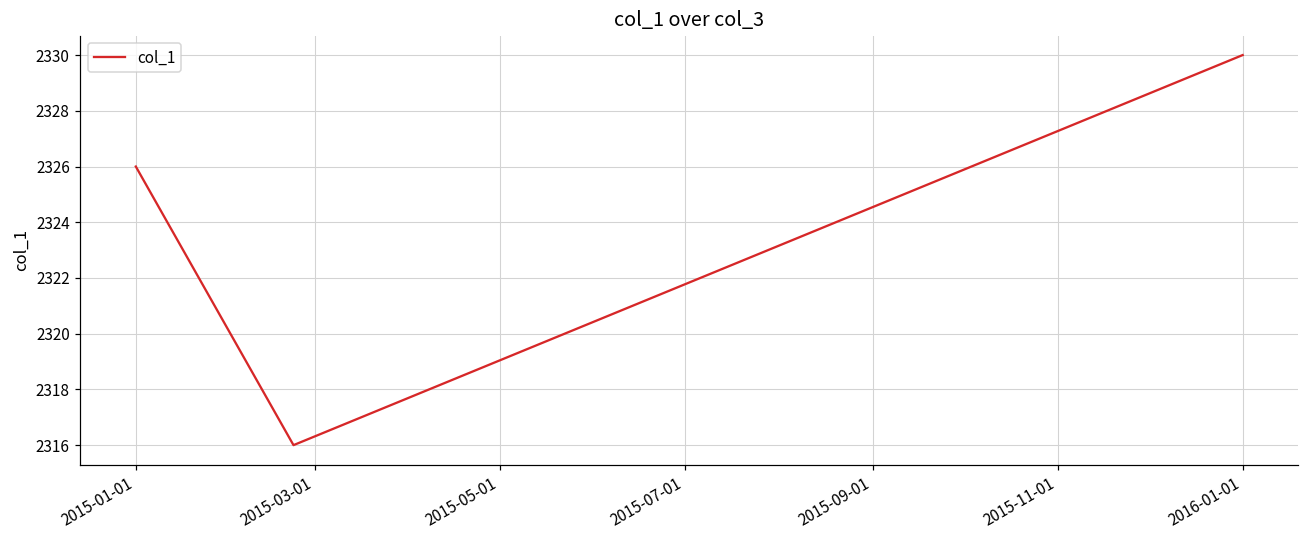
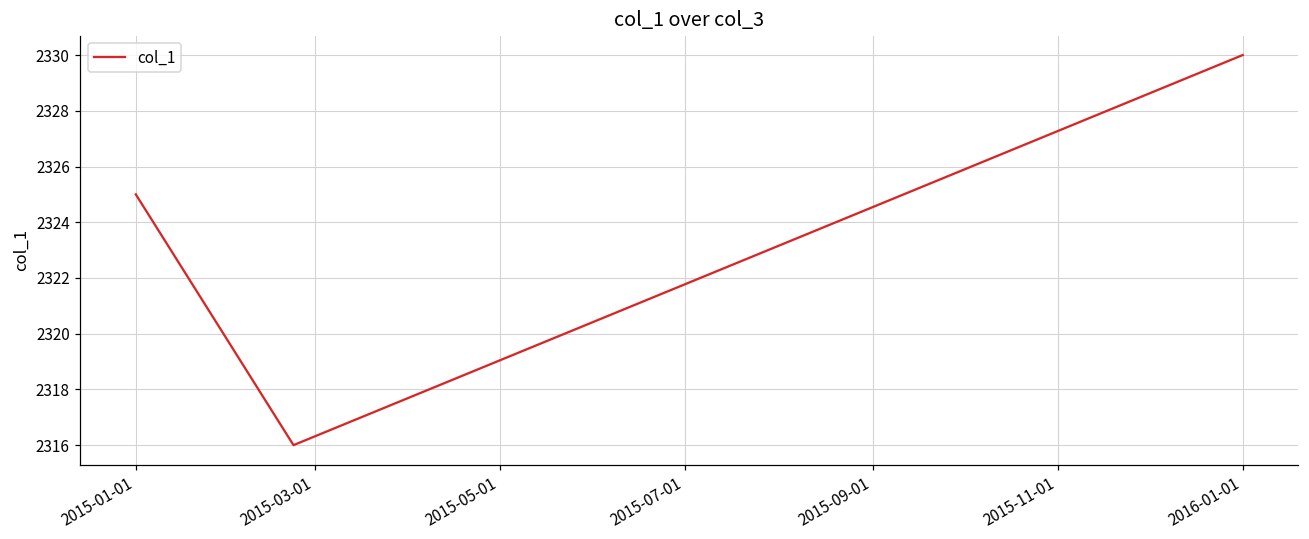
2015-01-01: 2326 -> 2325
